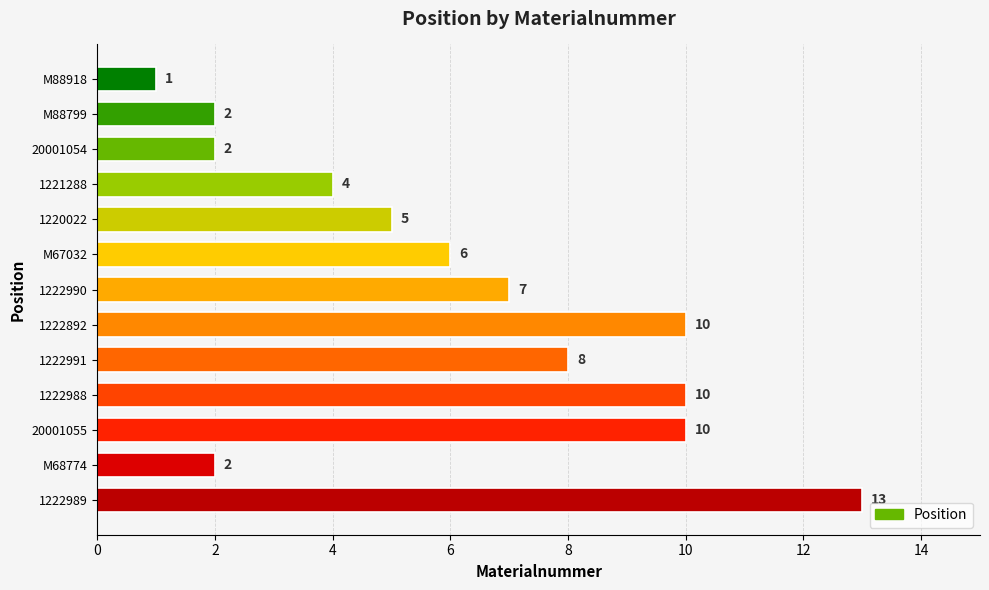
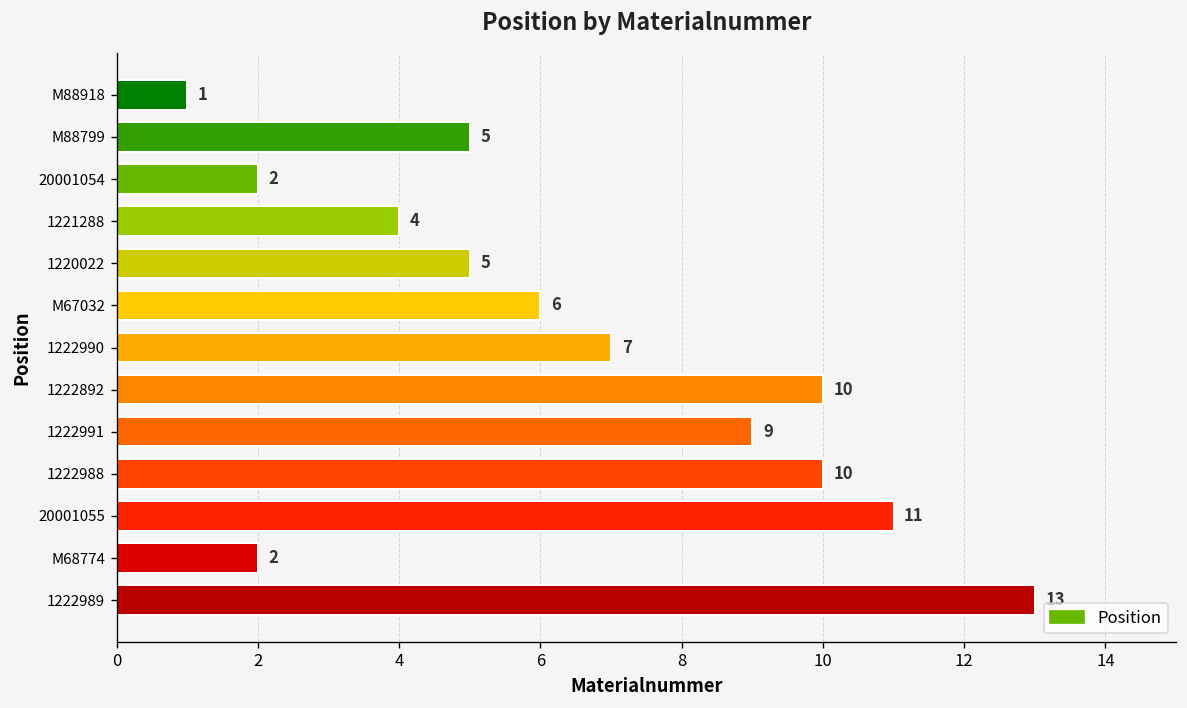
M88799: 2 -> 5
1222991: 8 -> 9
20001055: 10 -> 11
